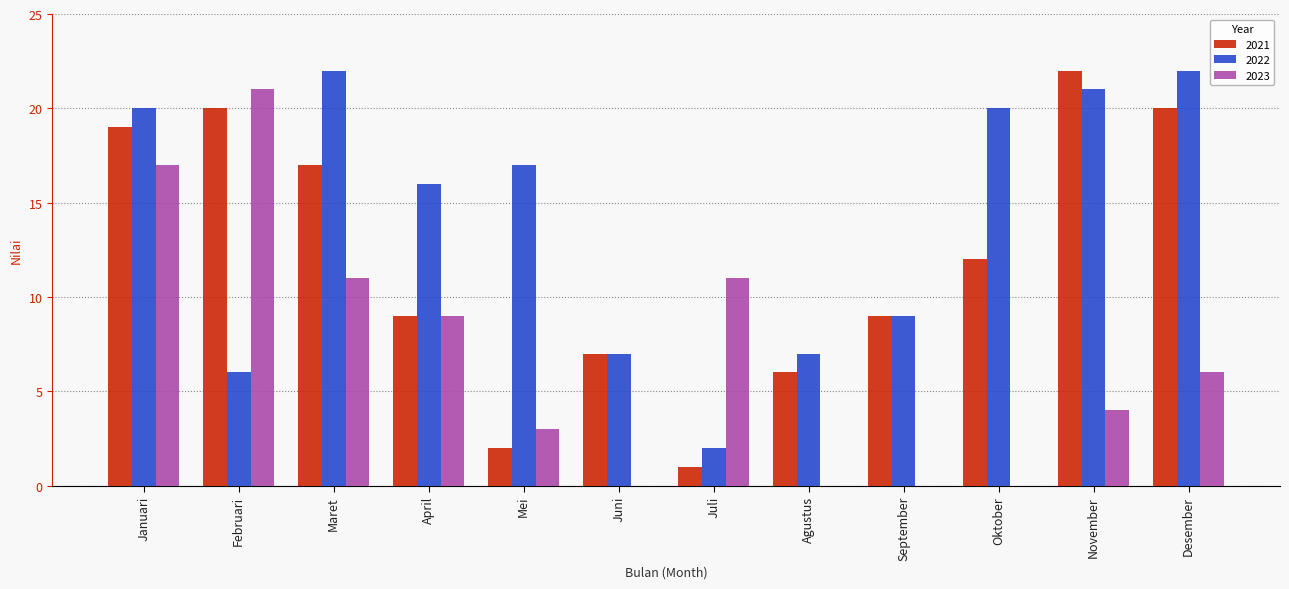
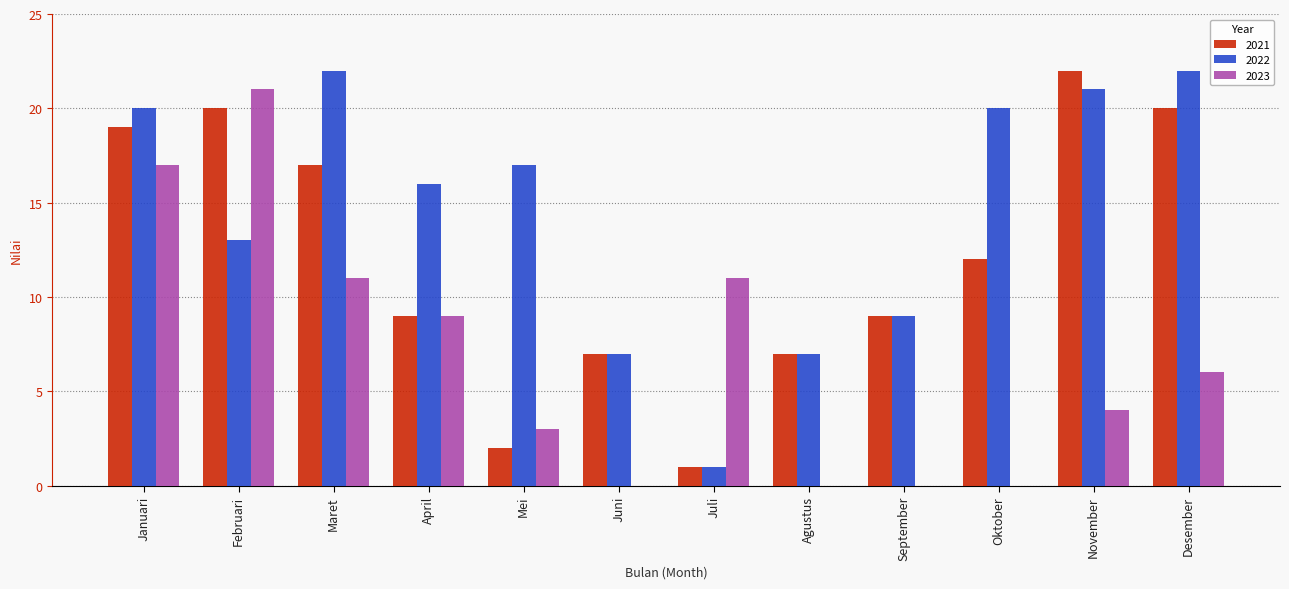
2022, Februari: 6 -> 13
2022, Juli: 2 -> 1
2021, Agustus: 6 -> 7
